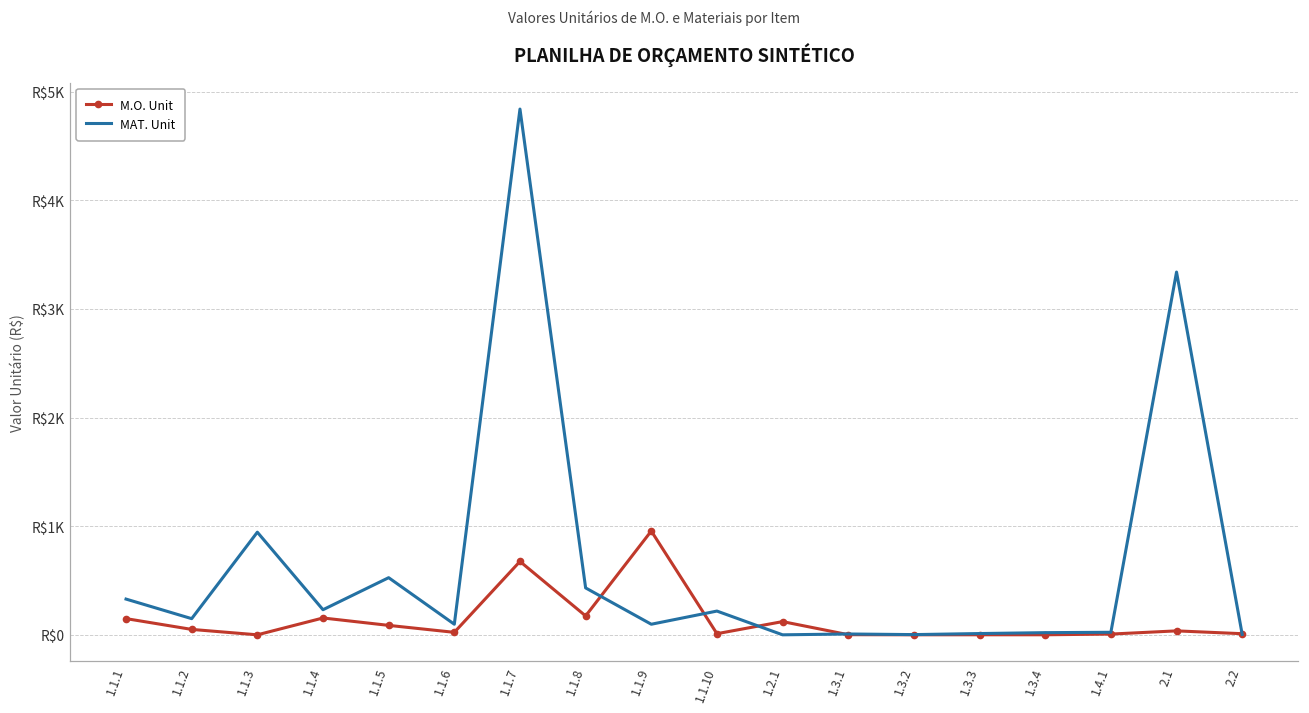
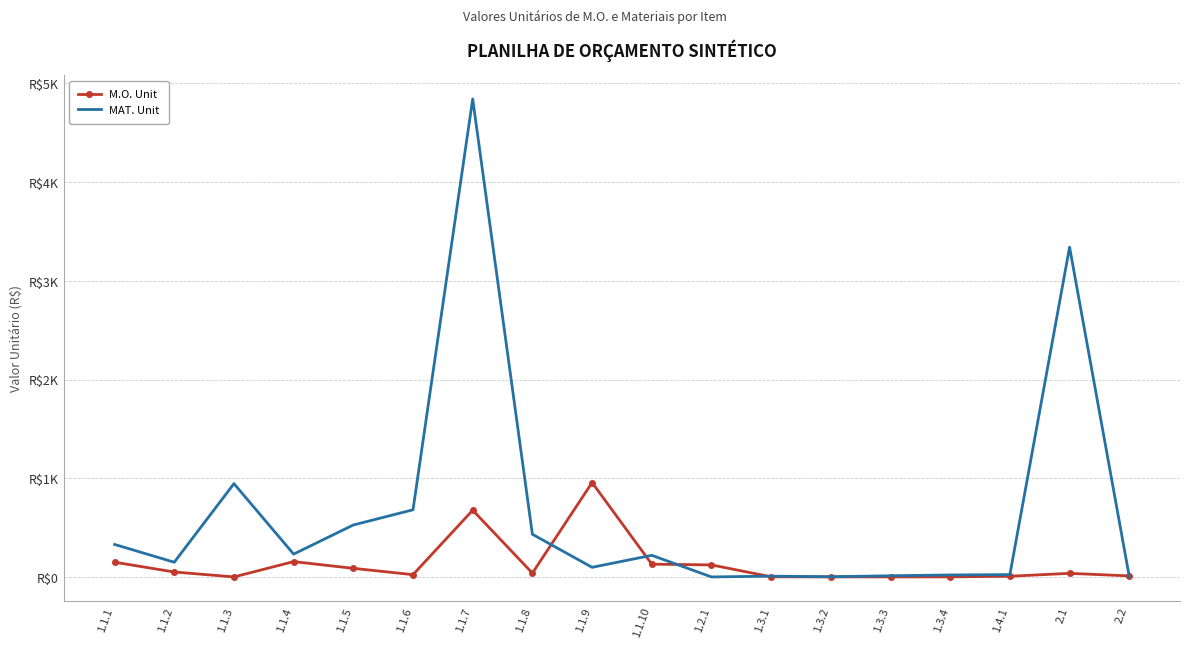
MAT. Unit, 1.1.6: R$100 -> R$700
M.O. Unit, 1.1.8: R$200 -> R$0
M.O. Unit, 1.1.10: R$0 -> R$100
